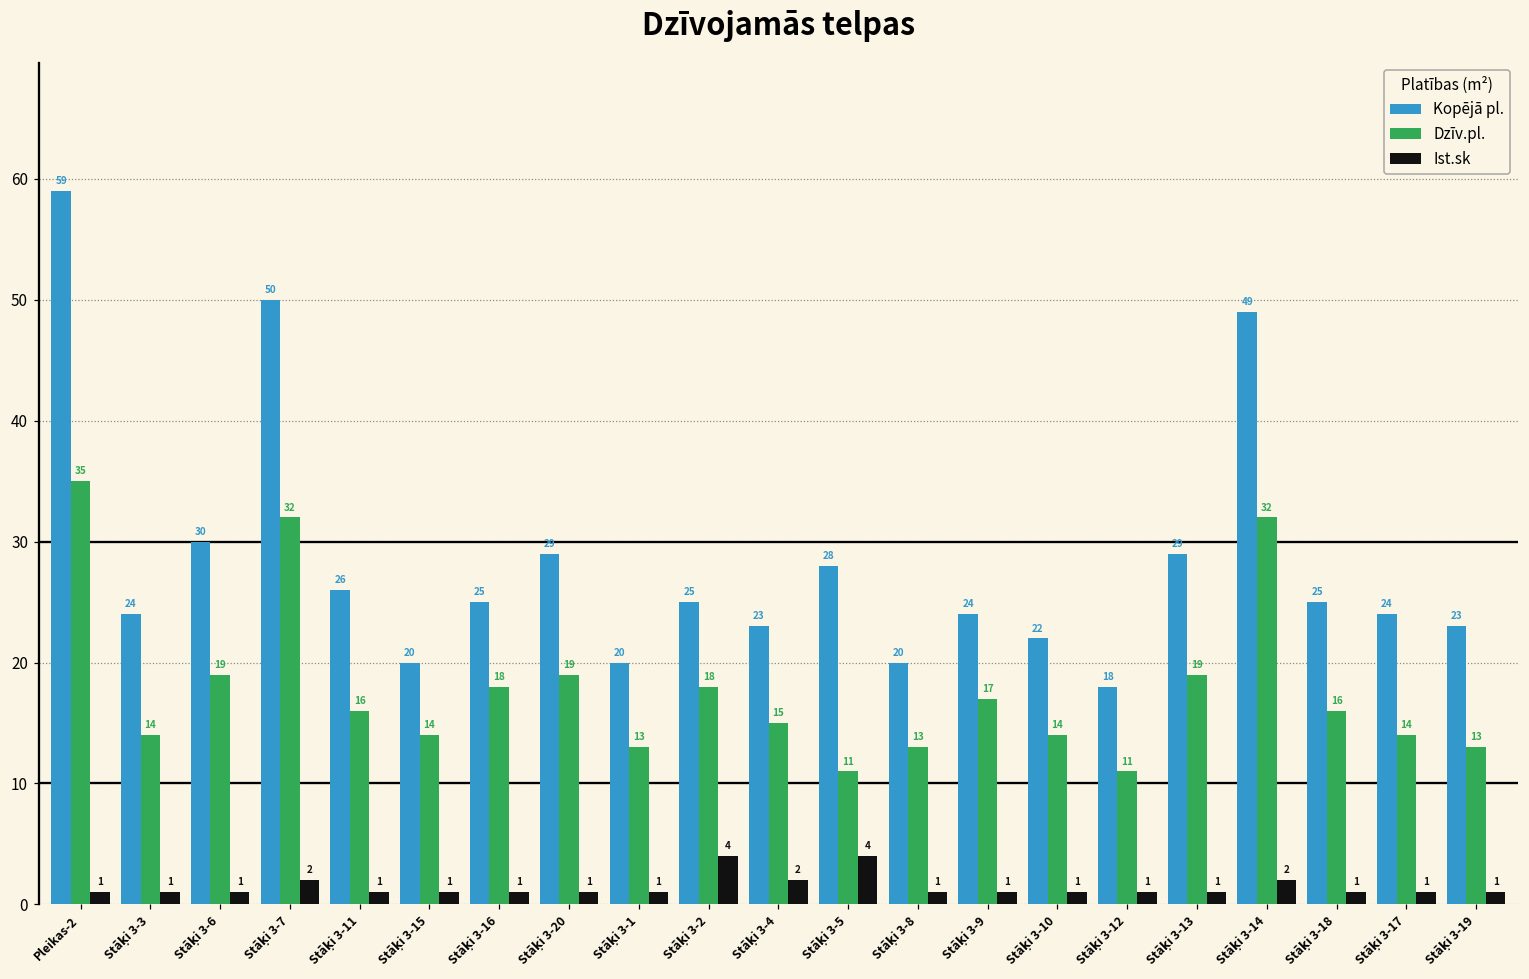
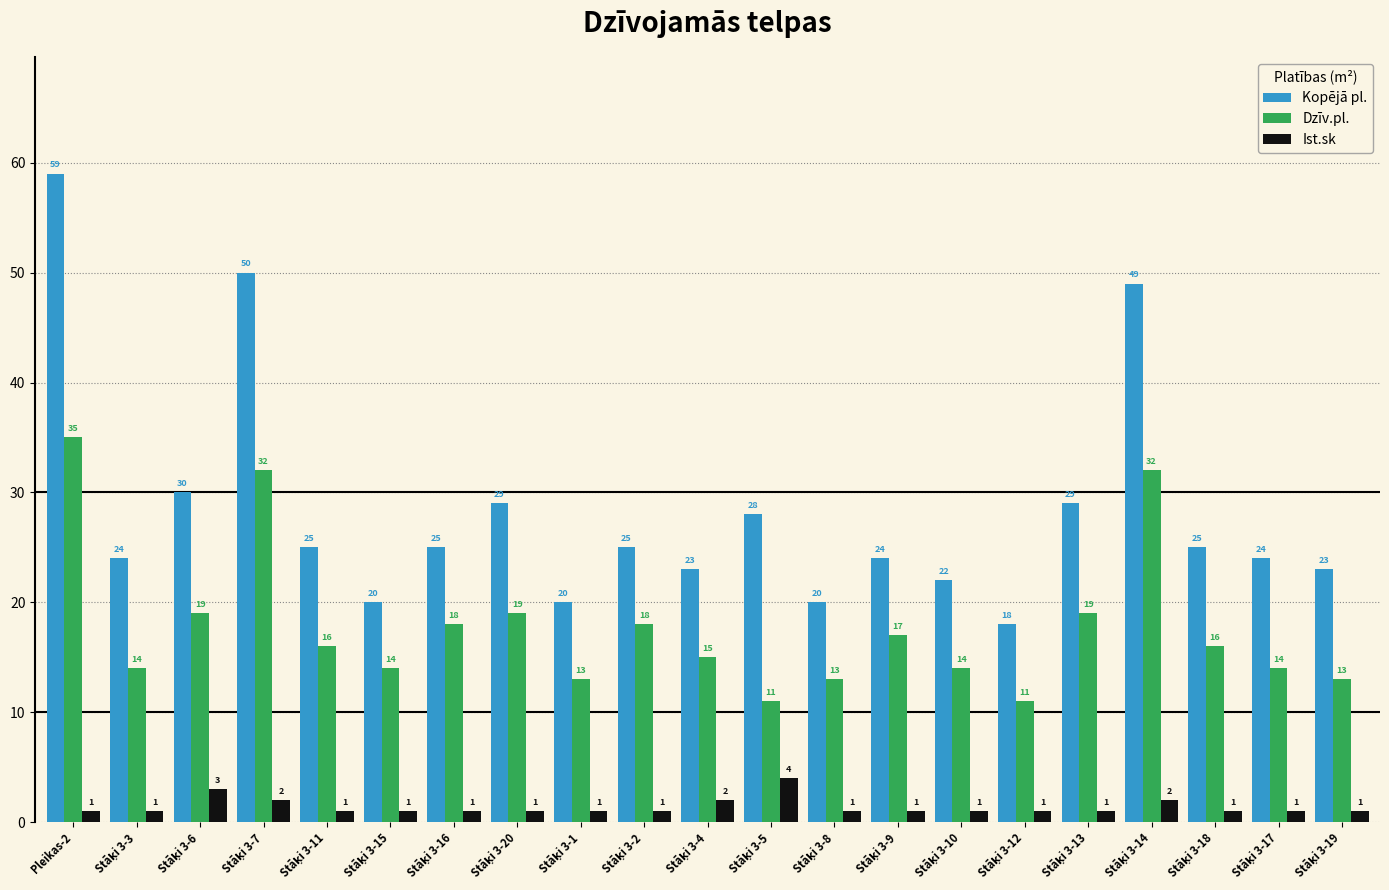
Ist.sk, Stāķi 3-6: 1 -> 3
Kopējā pl., Stāķi 3-11: 26 -> 25
Ist.sk, Stāķi 3-2: 4 -> 1
